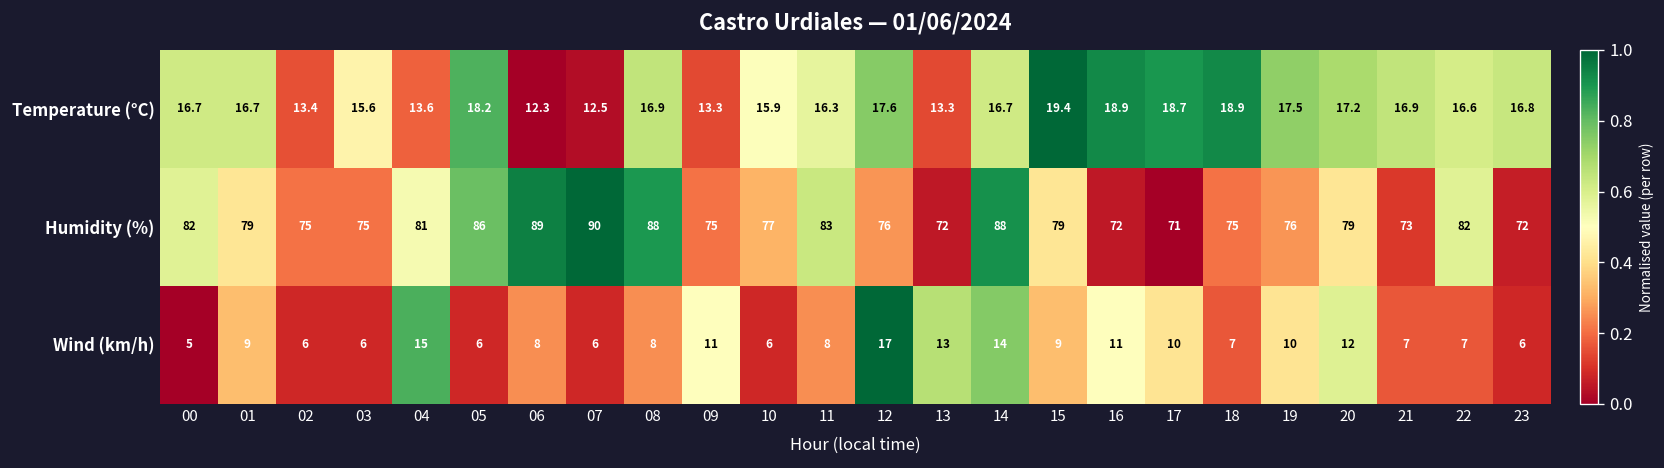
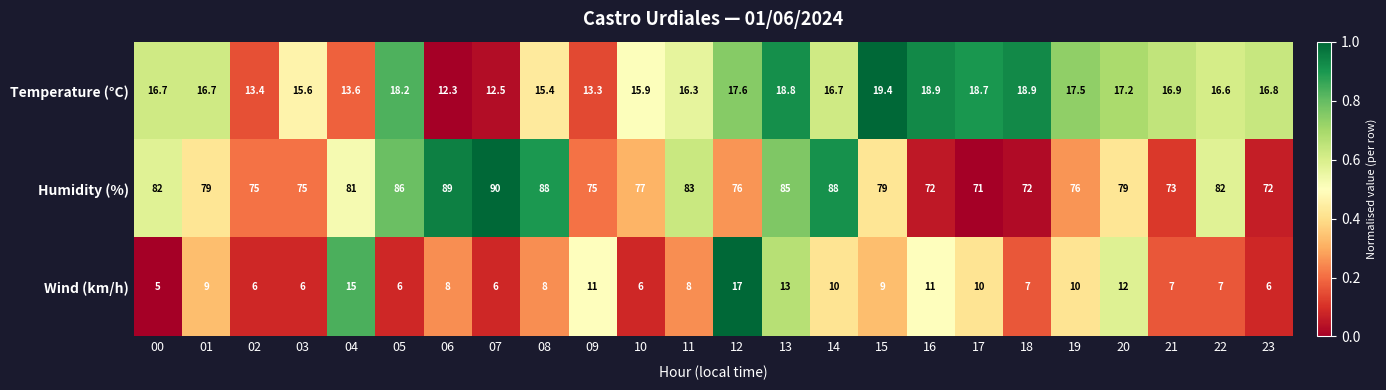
Temperature (°C), 08: 16.9 -> 15.4
Temperature (°C), 13: 13.3 -> 18.8
Humidity (%), 13: 72 -> 85
Humidity (%), 18: 75 -> 72
Wind (km/h), 14: 14 -> 10
